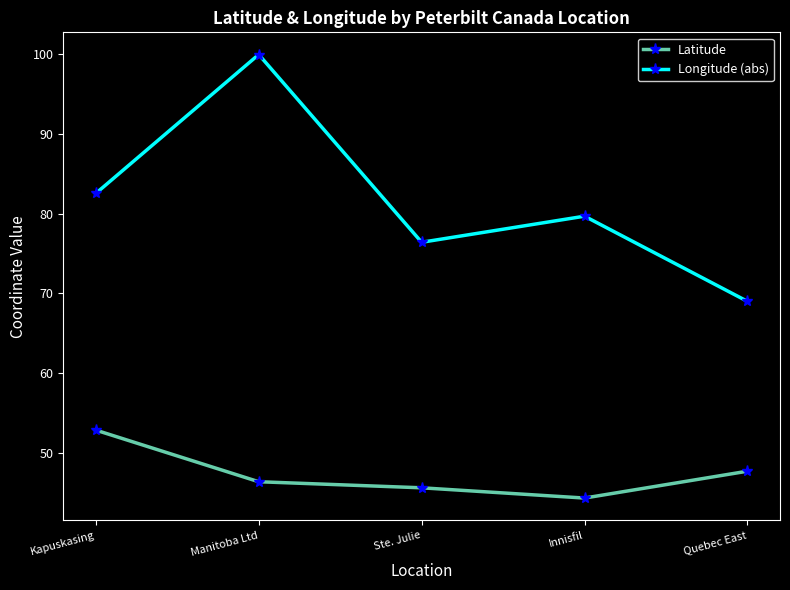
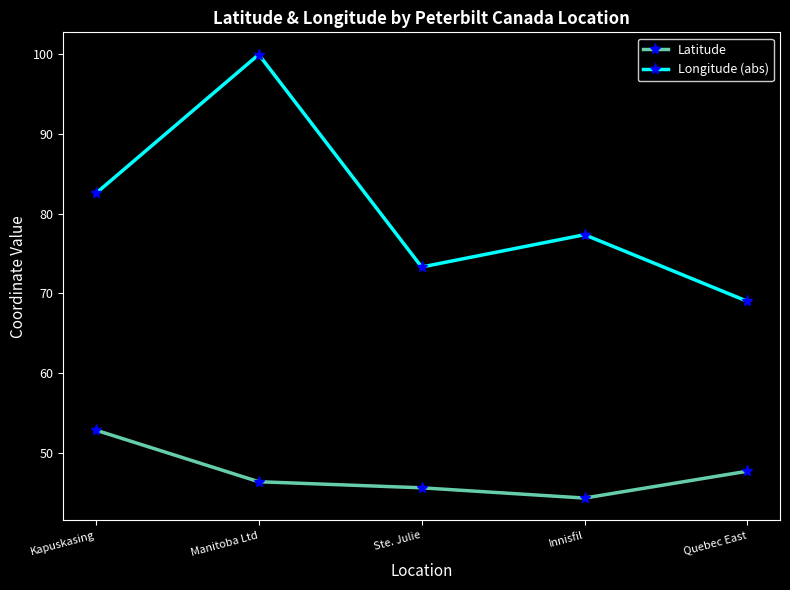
Longitude (abs), Ste. Julie: 76 -> 73
Longitude (abs), Innisfil: 80 -> 77
